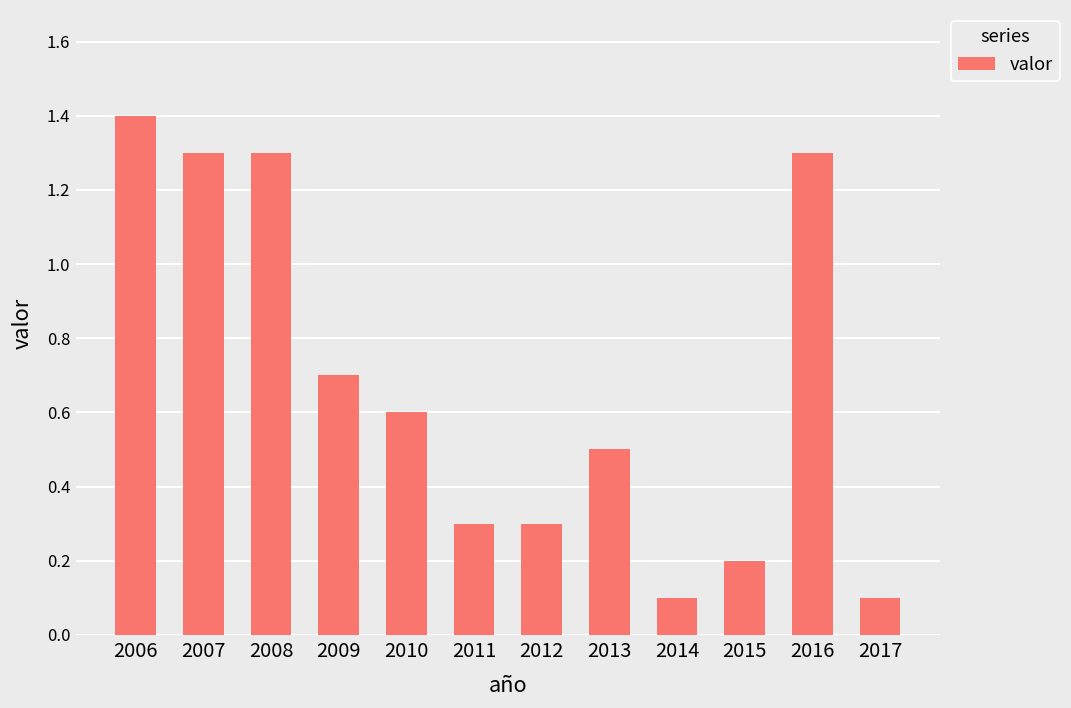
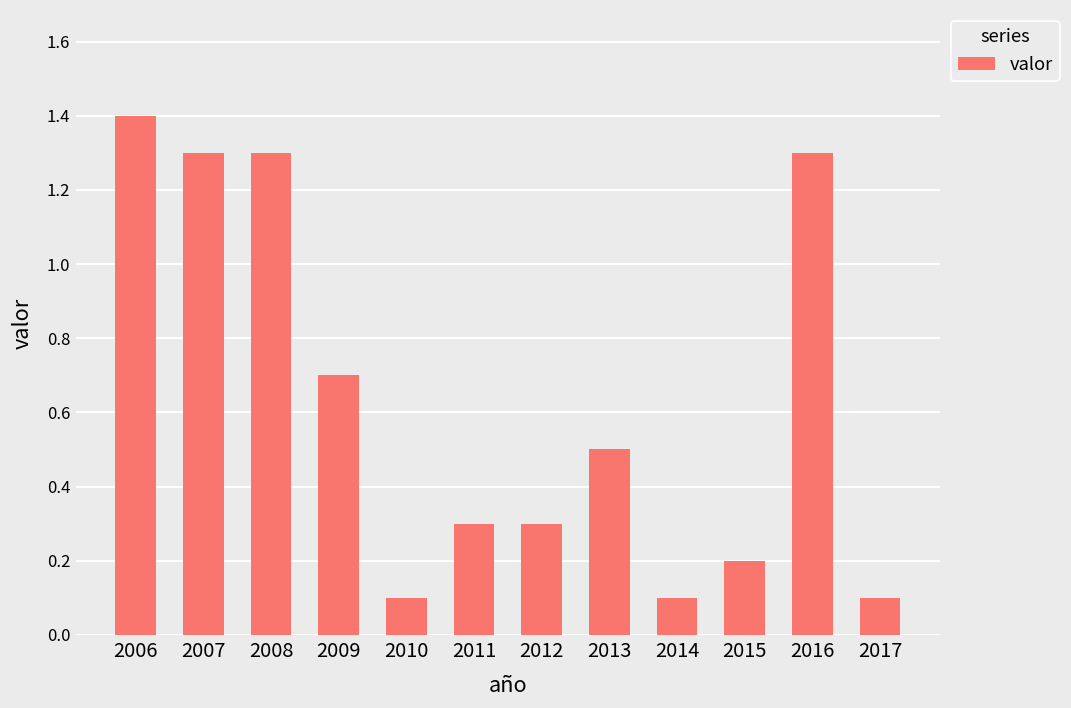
2010: 0.6 -> 0.1
